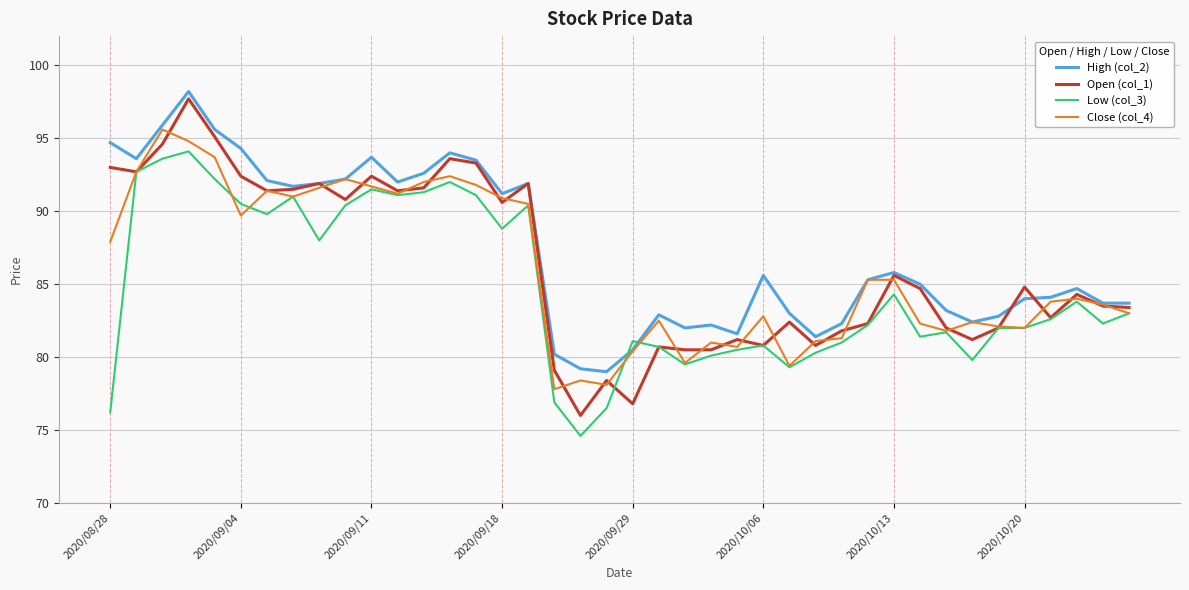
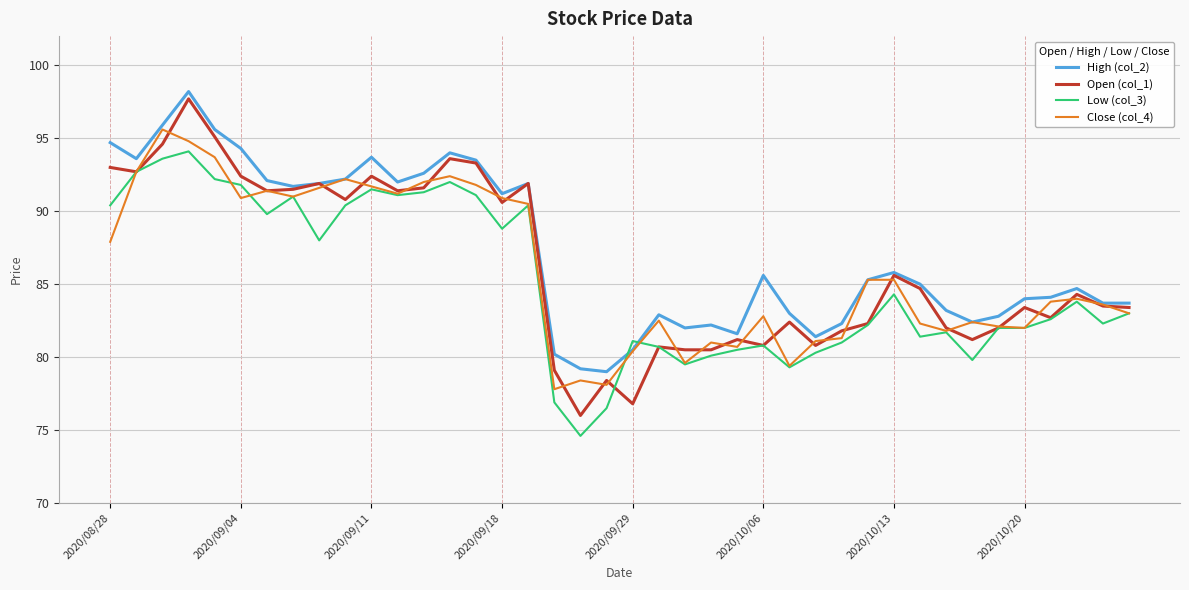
Low (col_3), 2020/08/28: 76.2 -> 90.4
Low (col_3), 2020/09/04: 90.5 -> 91.8
Close (col_4), 2020/09/04: 89.7 -> 90.9
Open (col_1), 2020/10/20: 84.8 -> 83.4
